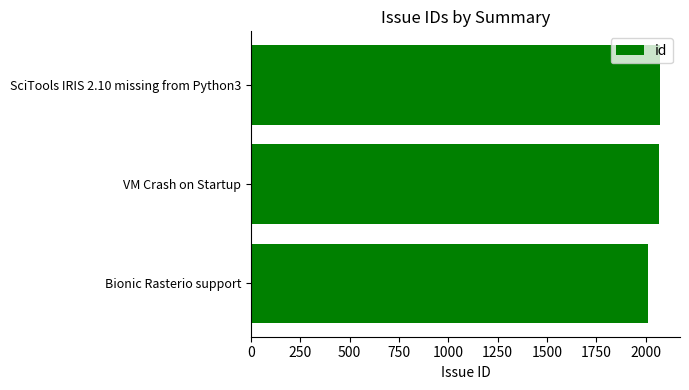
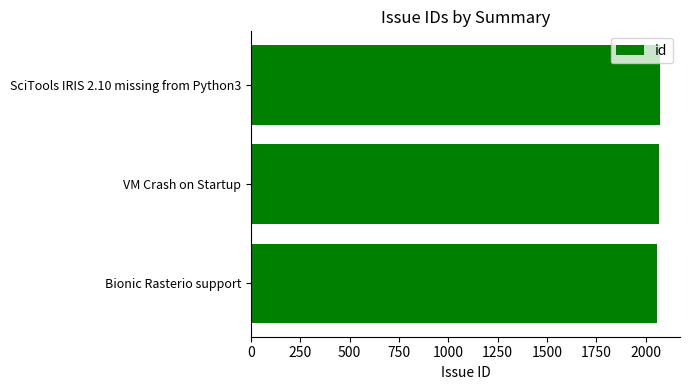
Bionic Rasterio support: 2010 -> 2060
